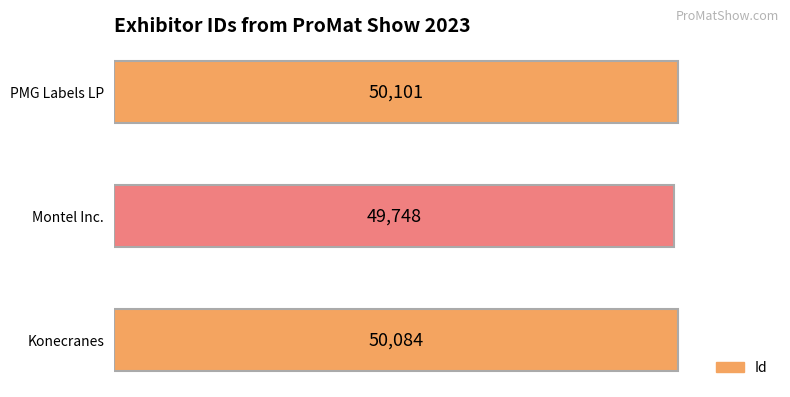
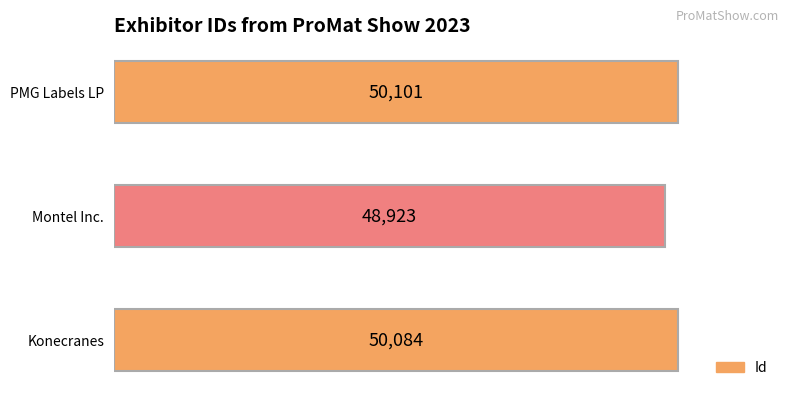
Montel Inc.: 49,748 -> 48,923
